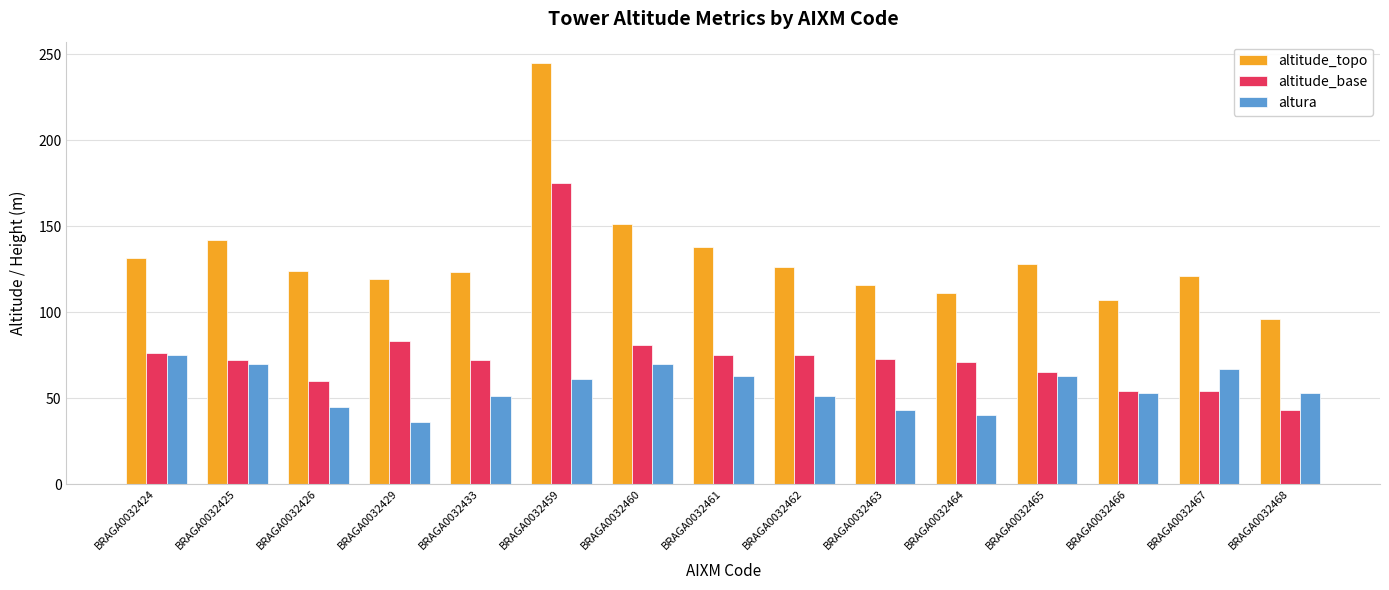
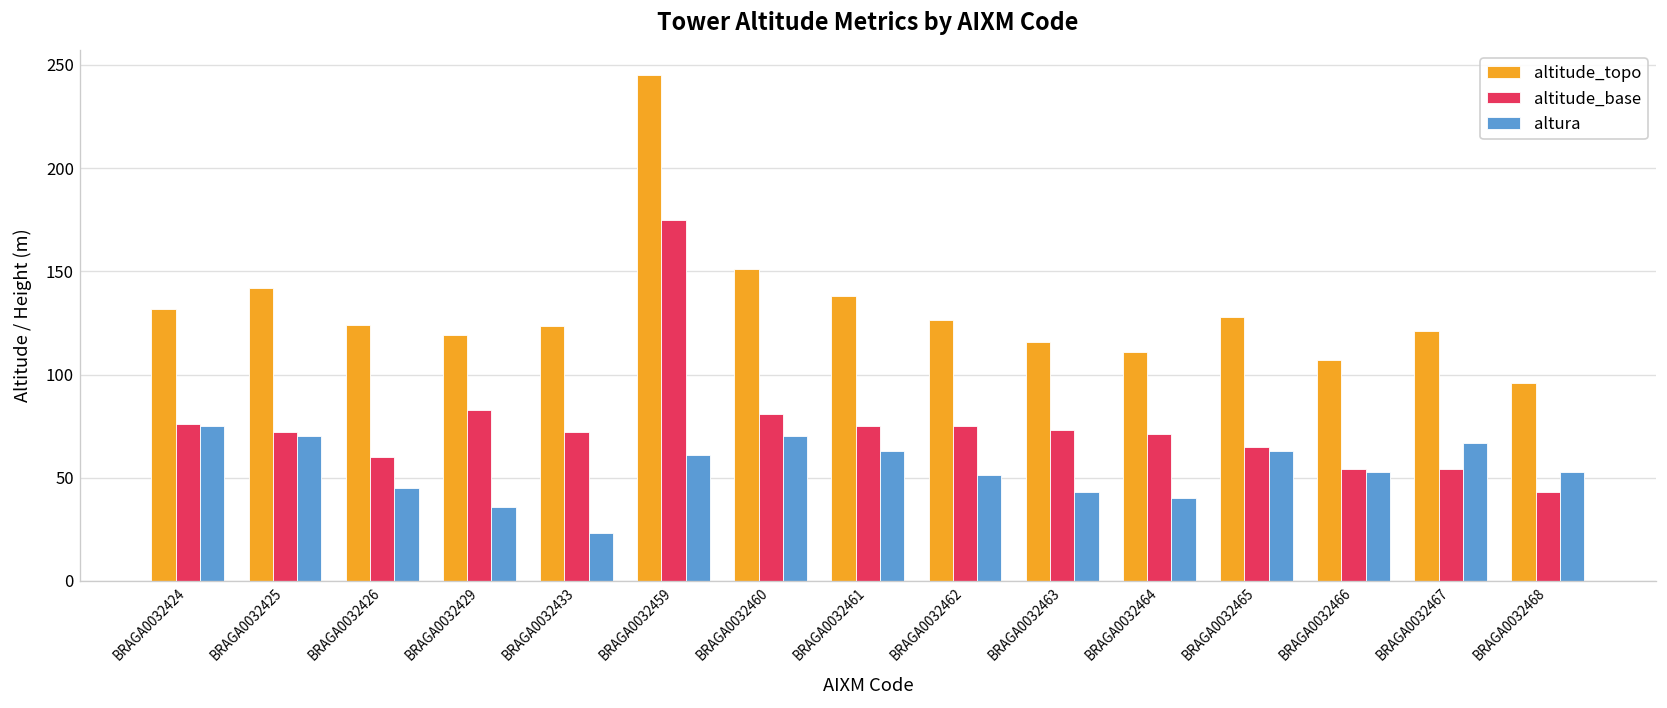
altura, BRAGA0032433: 52 -> 23
